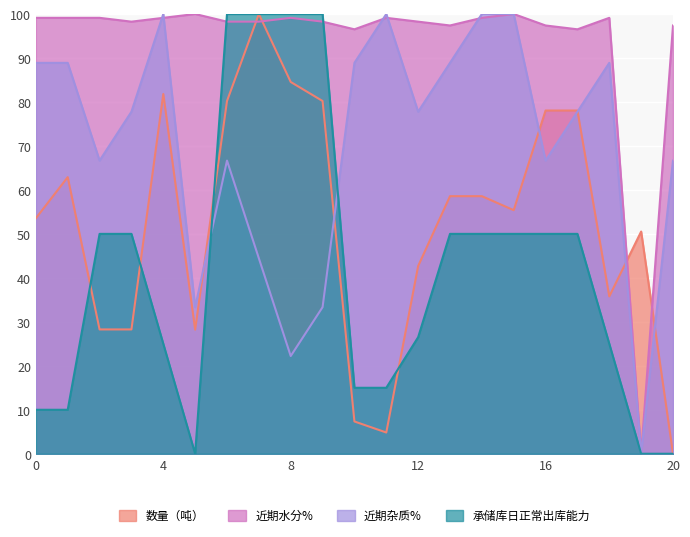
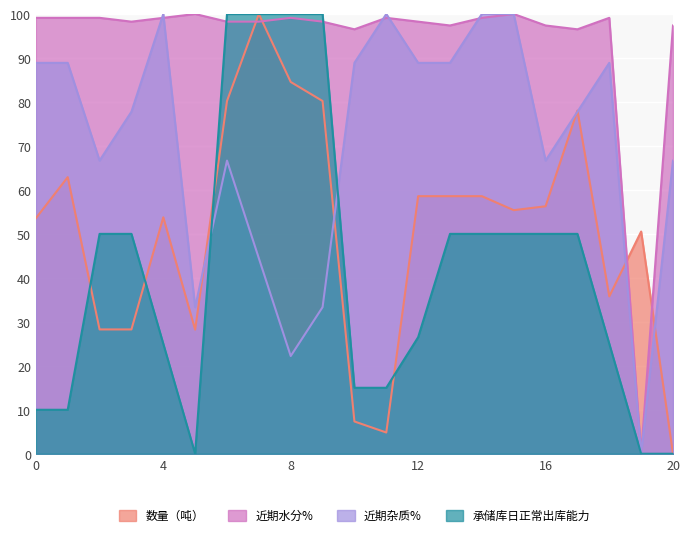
数量（吨）, 4: 82 -> 54
数量（吨）, 12: 43 -> 59
近期杂质%, 12: 78 -> 89
数量（吨）, 16: 78 -> 56
